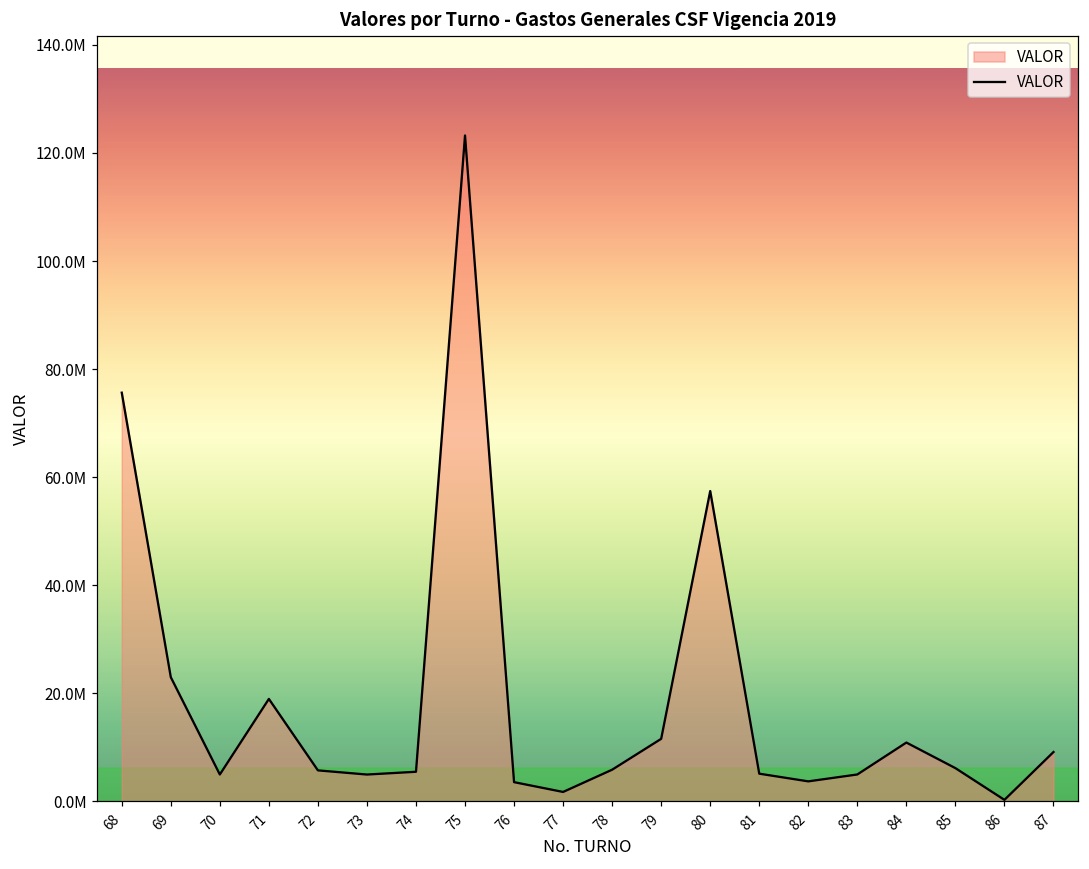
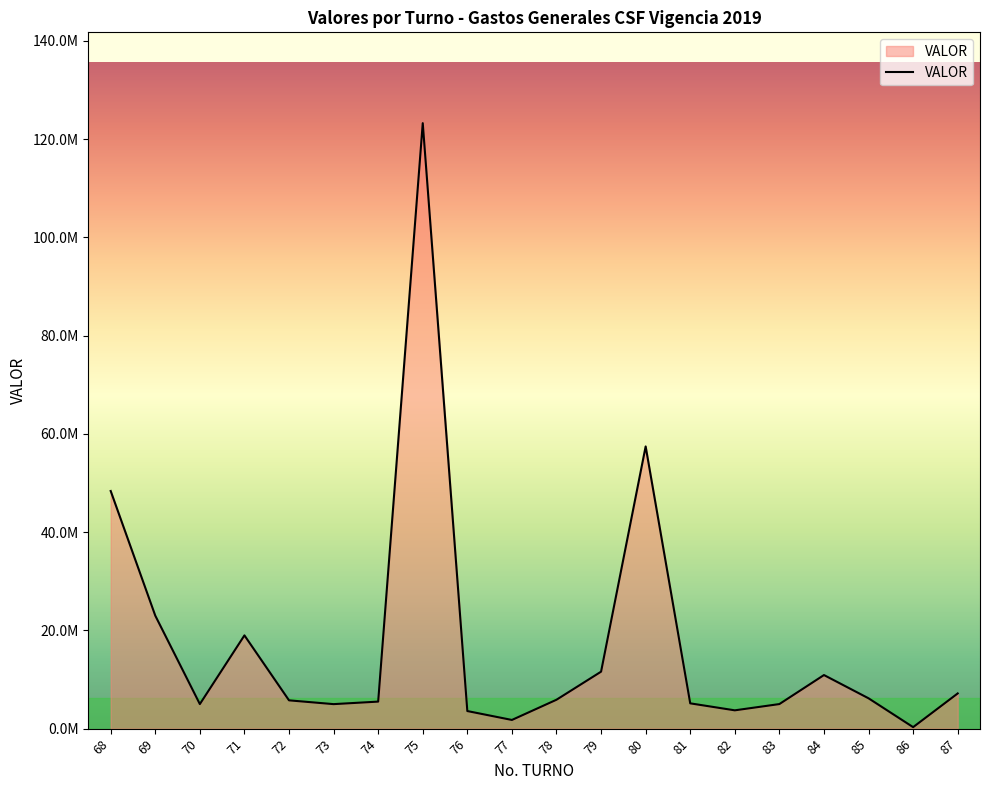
68: 76000000 -> 48000000
87: 9000000 -> 7000000
